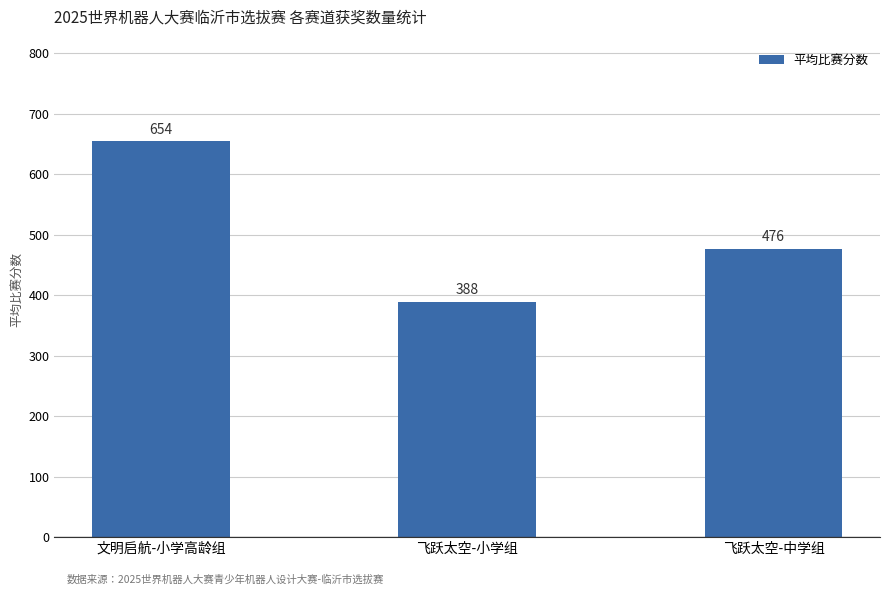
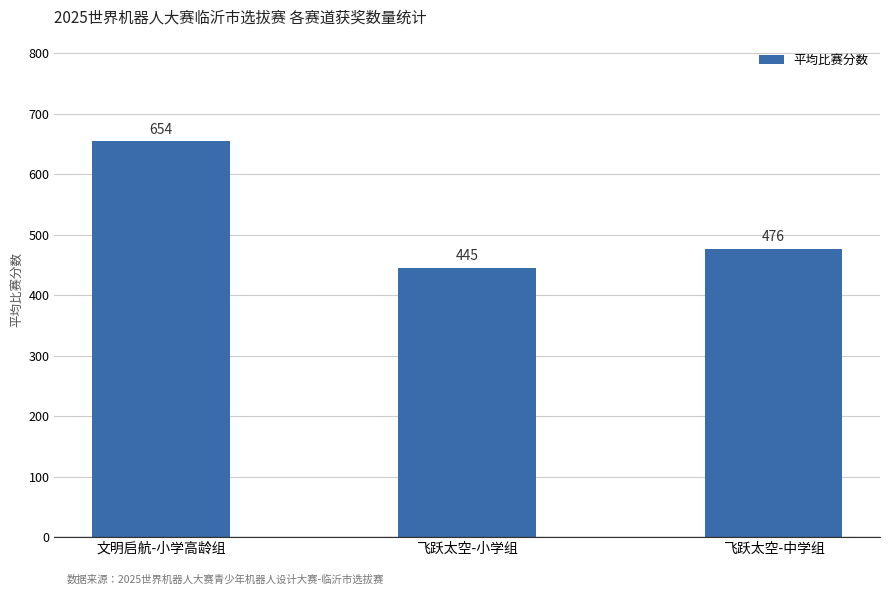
飞跃太空-小学组: 388 -> 445
